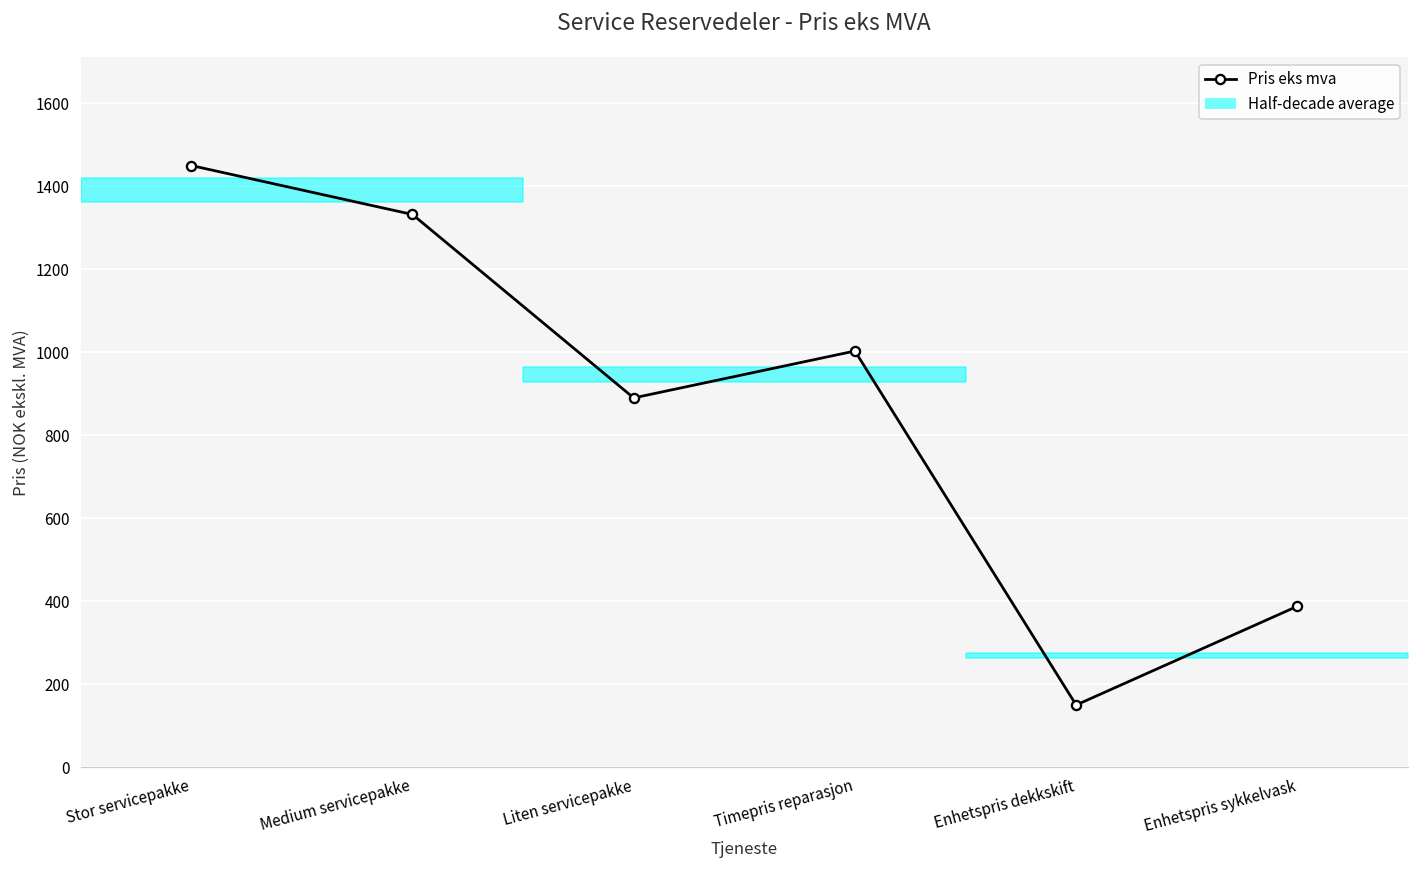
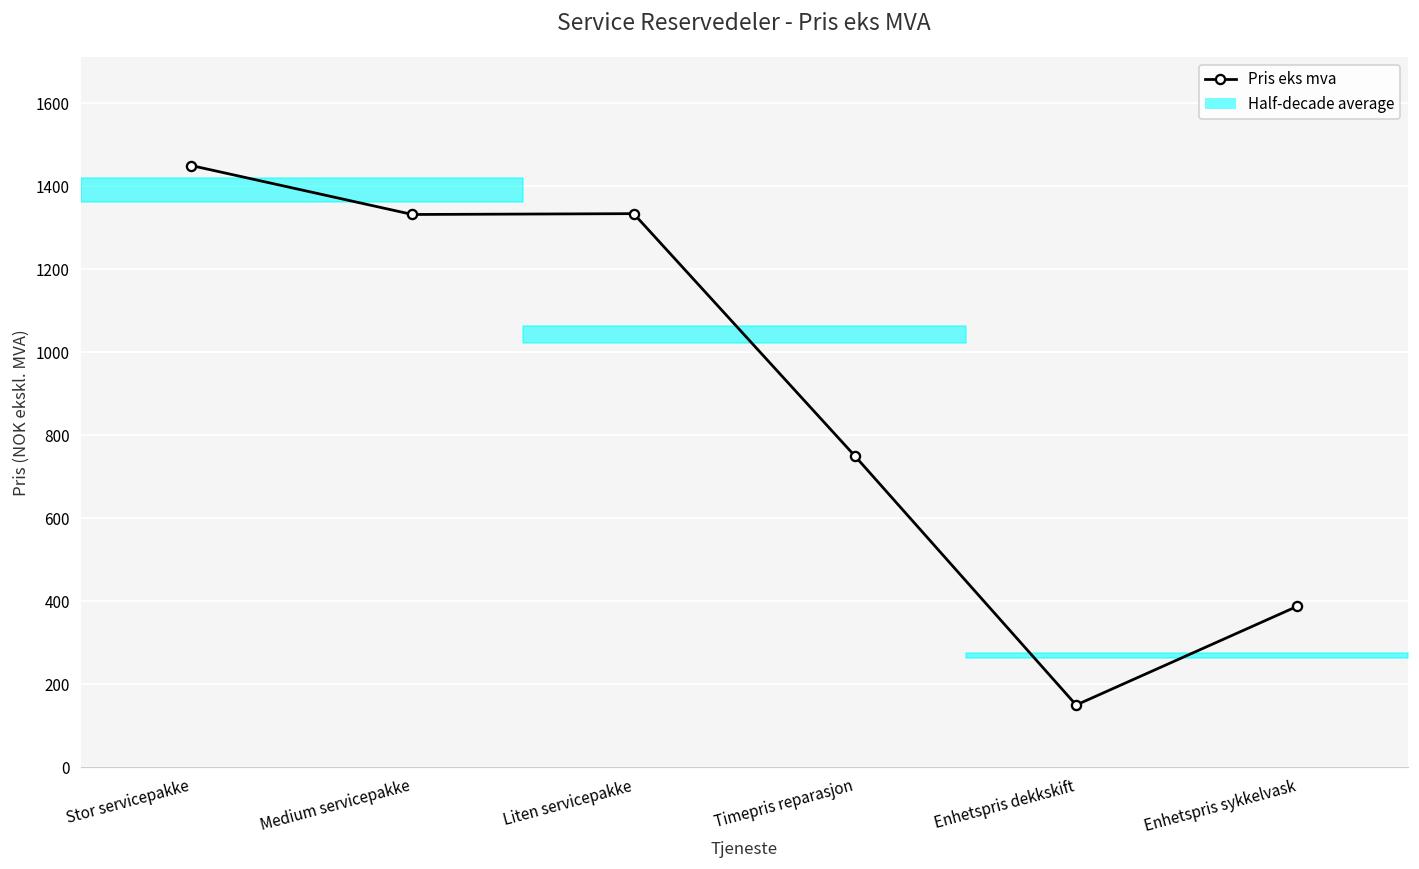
Liten servicepakke: 890 -> 1330
Timepris reparasjon: 1000 -> 750
